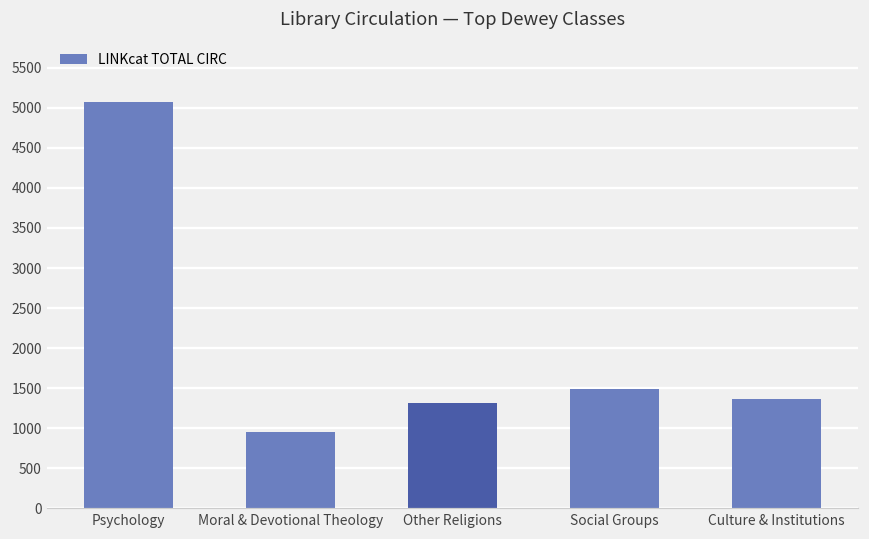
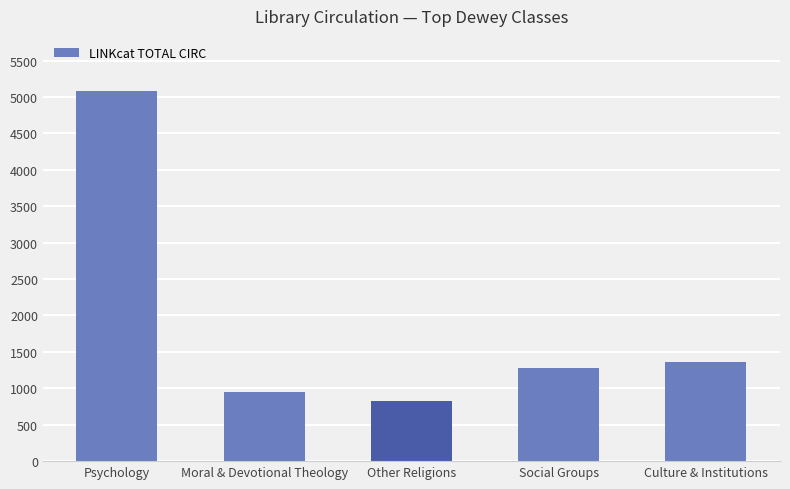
Other Religions: 1300 -> 800
Social Groups: 1500 -> 1300
